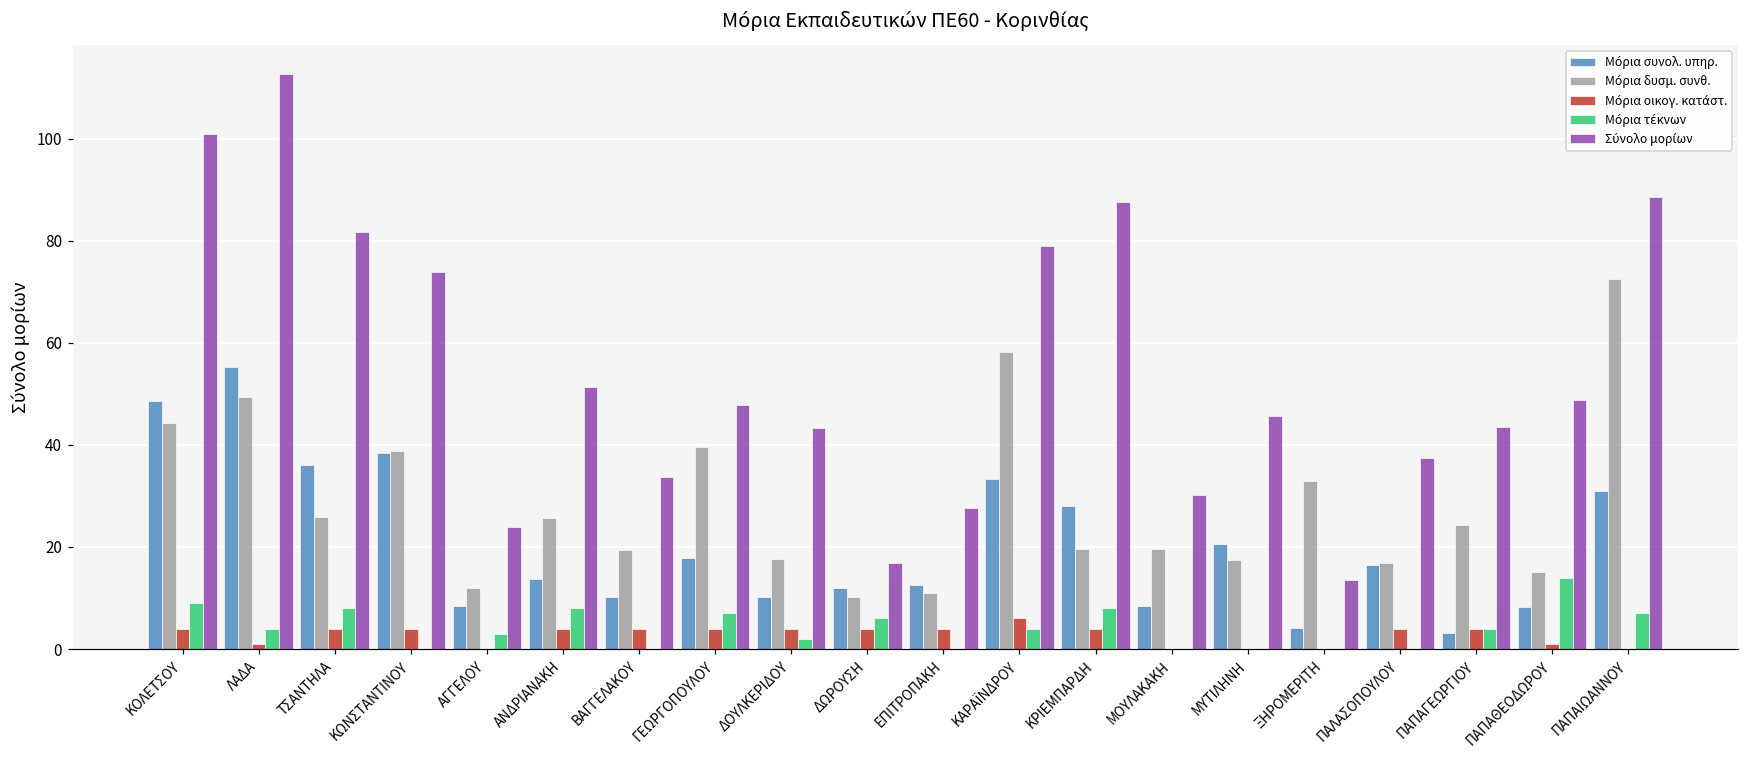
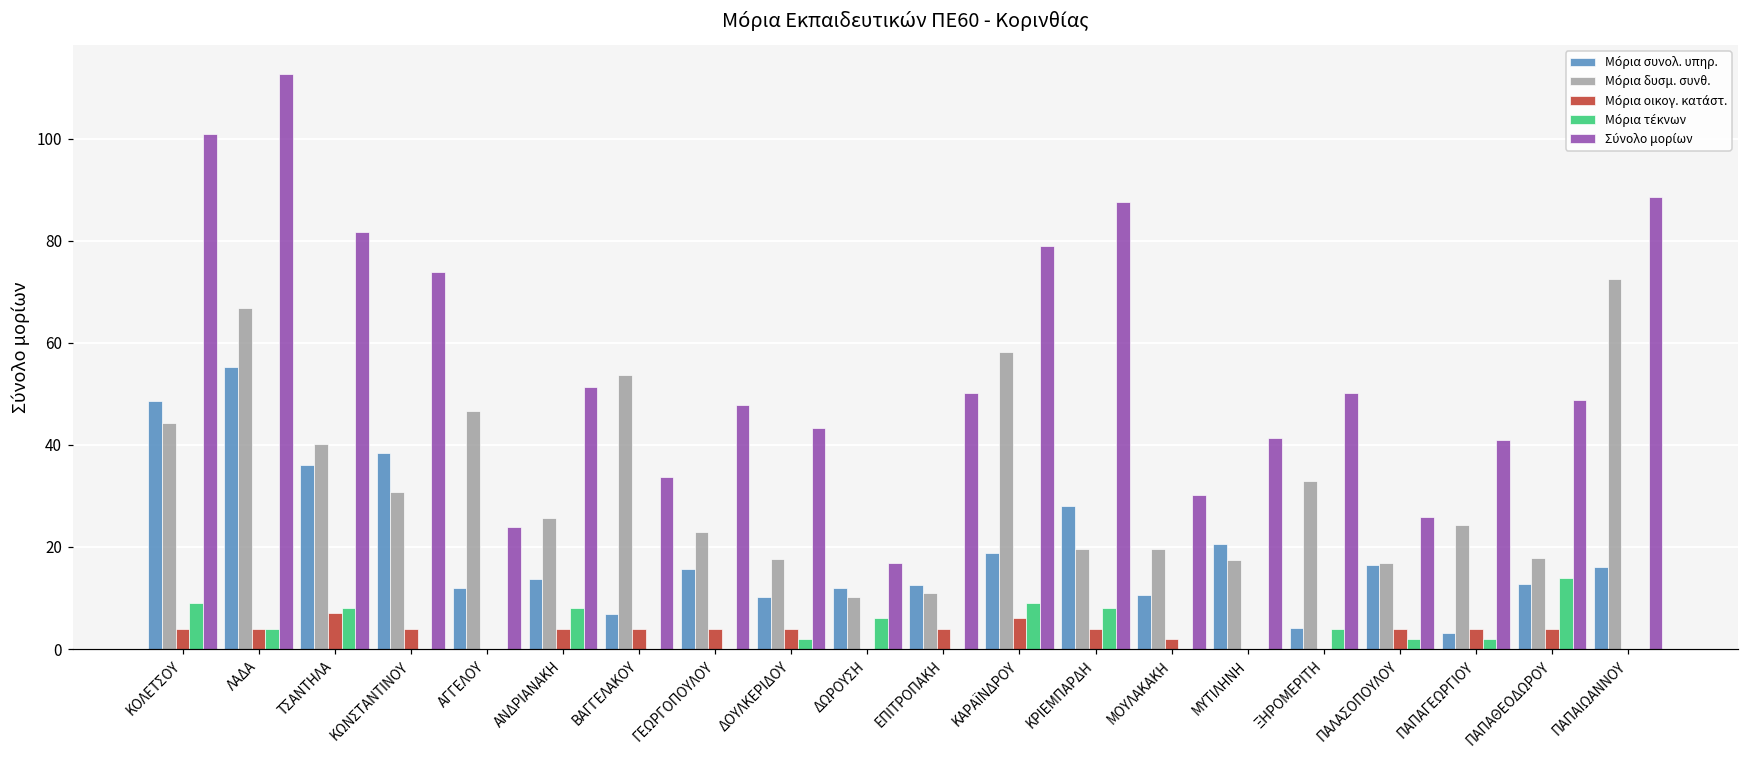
Μόρια δυσμ. συνθ., ΛΑΔΑ: 49 -> 67
Μόρια οικογ. κατάστ., ΛΑΔΑ: 1 -> 4
Μόρια δυσμ. συνθ., ΤΣΑΝΤΗΛΑ: 26 -> 40
Μόρια οικογ. κατάστ., ΤΣΑΝΤΗΛΑ: 4 -> 7
Μόρια δυσμ. συνθ., ΚΩΝΣΤΑΝΤΙΝΟΥ: 39 -> 31
Μόρια συνολ. υπηρ., ΑΓΓΕΛΟΥ: 8 -> 12
Μόρια δυσμ. συνθ., ΑΓΓΕΛΟΥ: 12 -> 47
Μόρια τέκνων, ΑΓΓΕΛΟΥ: 3 -> 0
Μόρια συνολ. υπηρ., ΒΑΓΓΕΛΑΚΟΥ: 10 -> 7
Μόρια δυσμ. συνθ., ΒΑΓΓΕΛΑΚΟΥ: 19 -> 54
Μόρια συνολ. υπηρ., ΓΕΩΡΓΟΠΟΥΛΟΥ: 18 -> 16
Μόρια δυσμ. συνθ., ΓΕΩΡΓΟΠΟΥΛΟΥ: 40 -> 23
Μόρια τέκνων, ΓΕΩΡΓΟΠΟΥΛΟΥ: 7 -> 0
Μόρια οικογ. κατάστ., ΔΩΡΟΥΣΗ: 4 -> 0
Σύνολο μορίων, ΕΠΙΤΡΟΠΑΚΗ: 28 -> 50
Μόρια συνολ. υπηρ., ΚΑΡΑΪΝΔΡΟΥ: 33 -> 19
Μόρια τέκνων, ΚΑΡΑΪΝΔΡΟΥ: 4 -> 9
Μόρια συνολ. υπηρ., ΜΟΥΛΑΚΑΚΗ: 8 -> 11
Μόρια οικογ. κατάστ., ΜΟΥΛΑΚΑΚΗ: 0 -> 2
Σύνολο μορίων, ΜΥΤΙΛΗΝΗ: 46 -> 41
Μόρια τέκνων, ΞΗΡΟΜΕΡΙΤΗ: 0 -> 4
Σύνολο μορίων, ΞΗΡΟΜΕΡΙΤΗ: 13 -> 50
Μόρια τέκνων, ΠΑΛΑΣΟΠΟΥΛΟΥ: 0 -> 2
Σύνολο μορίων, ΠΑΛΑΣΟΠΟΥΛΟΥ: 37 -> 26
Μόρια τέκνων, ΠΑΠΑΓΕΩΡΓΙΟΥ: 4 -> 2
Σύνολο μορίων, ΠΑΠΑΓΕΩΡΓΙΟΥ: 43 -> 41
Μόρια συνολ. υπηρ., ΠΑΠΑΘΕΟΔΩΡΟΥ: 8 -> 13
Μόρια δυσμ. συνθ., ΠΑΠΑΘΕΟΔΩΡΟΥ: 15 -> 18
Μόρια οικογ. κατάστ., ΠΑΠΑΘΕΟΔΩΡΟΥ: 1 -> 4
Μόρια συνολ. υπηρ., ΠΑΠΑΙΩΑΝΝΟΥ: 31 -> 16
Μόρια τέκνων, ΠΑΠΑΙΩΑΝΝΟΥ: 7 -> 0
